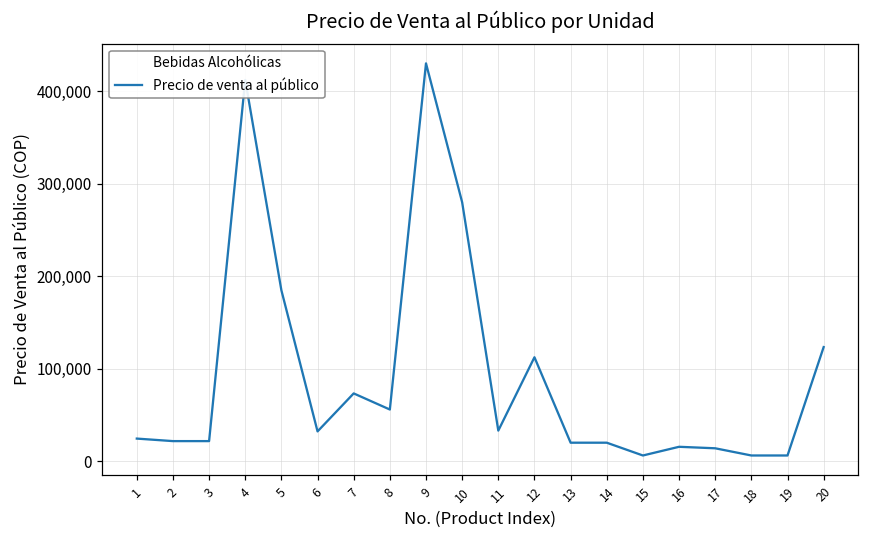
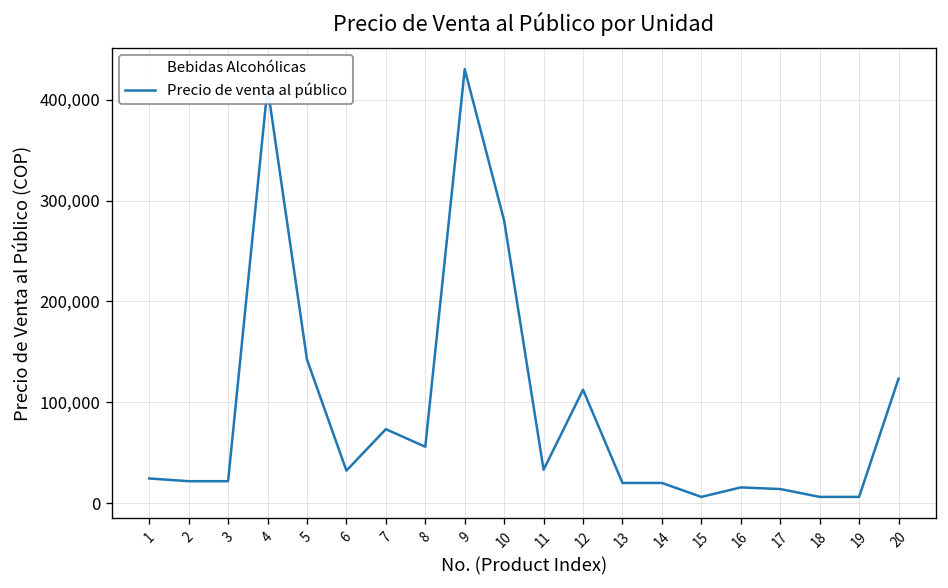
5: 180,000 -> 140,000
